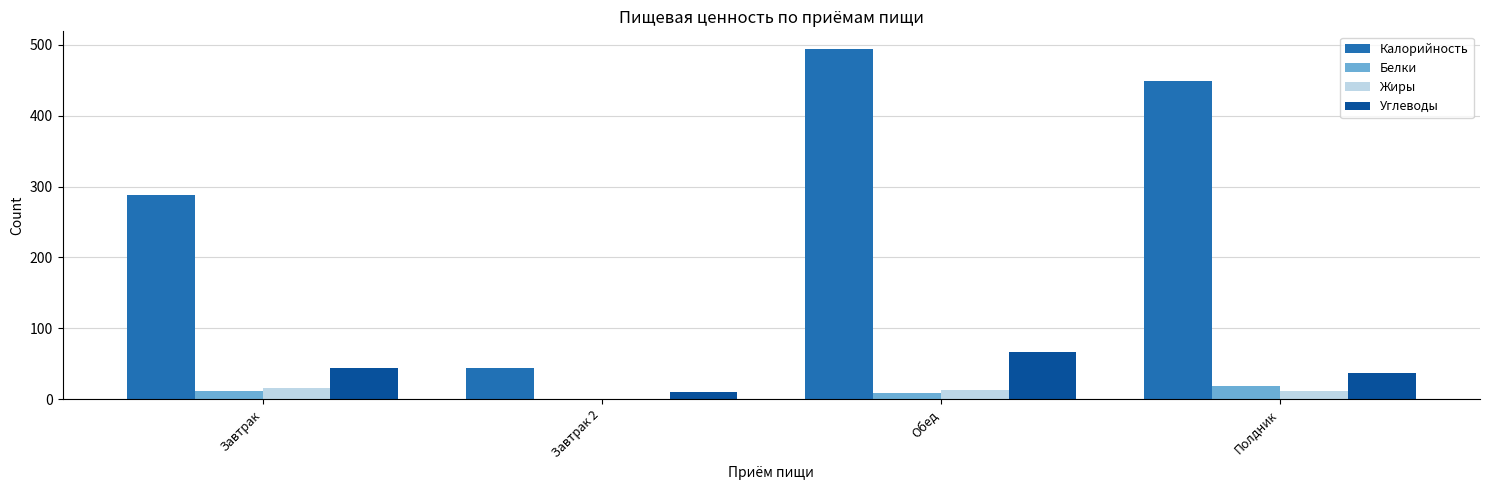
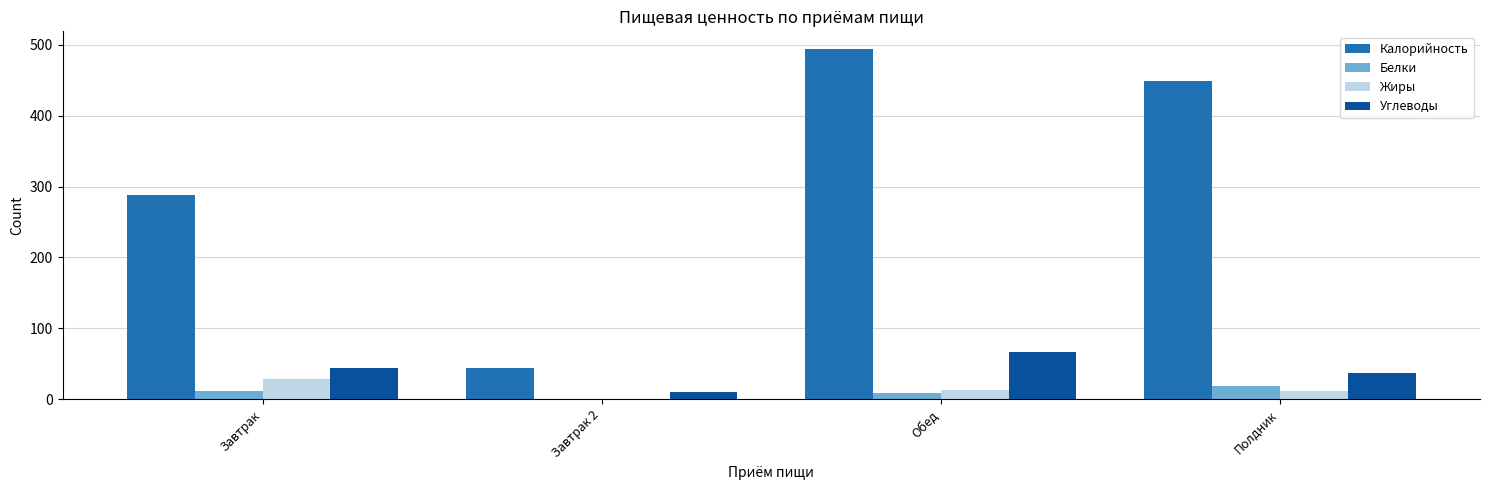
Жиры, Завтрак: 20 -> 30
